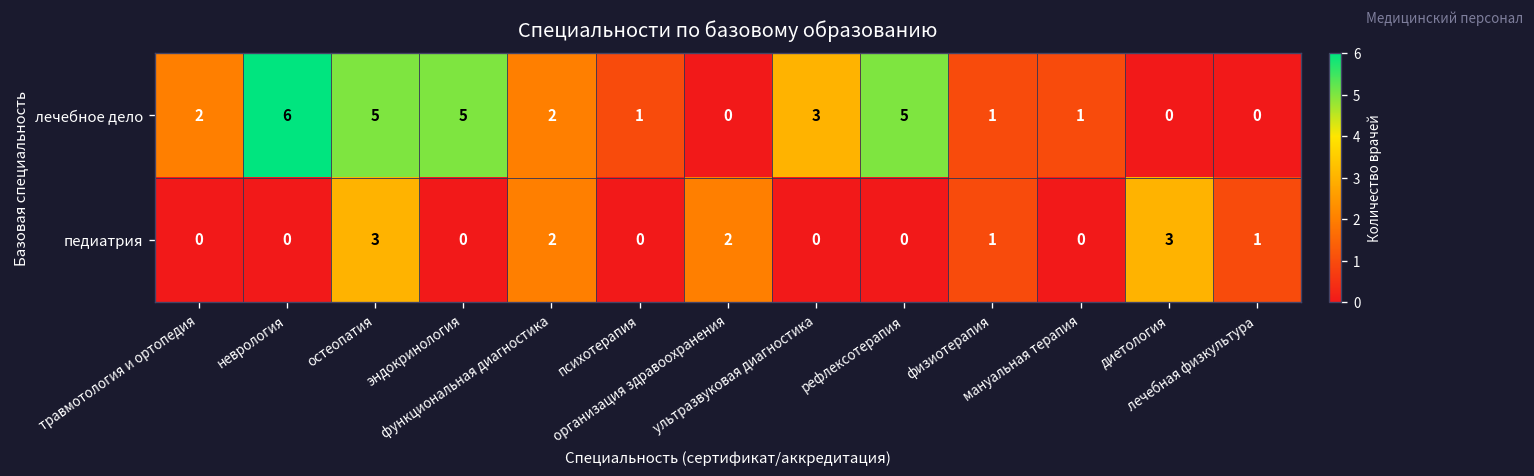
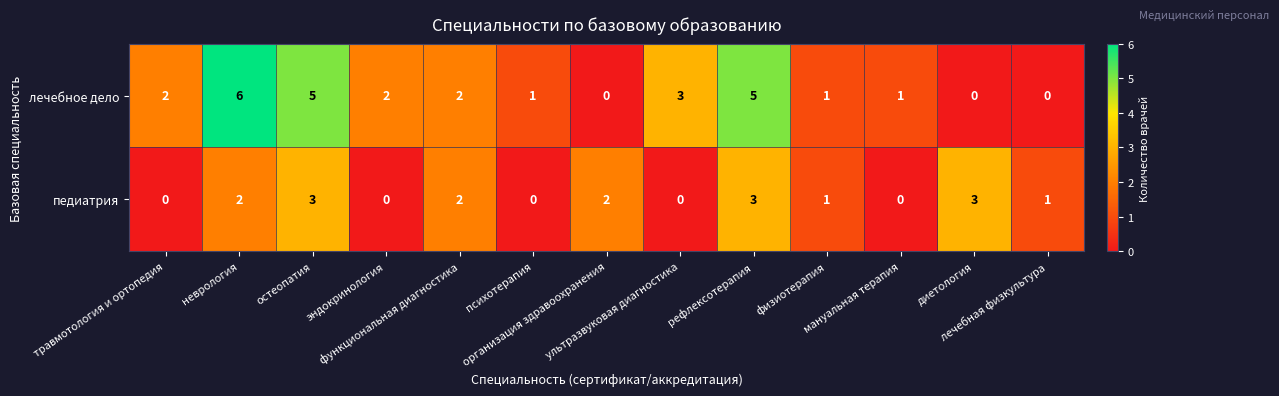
лечебное дело, эндокринология: 5 -> 2
педиатрия, неврология: 0 -> 2
педиатрия, рефлексотерапия: 0 -> 3
